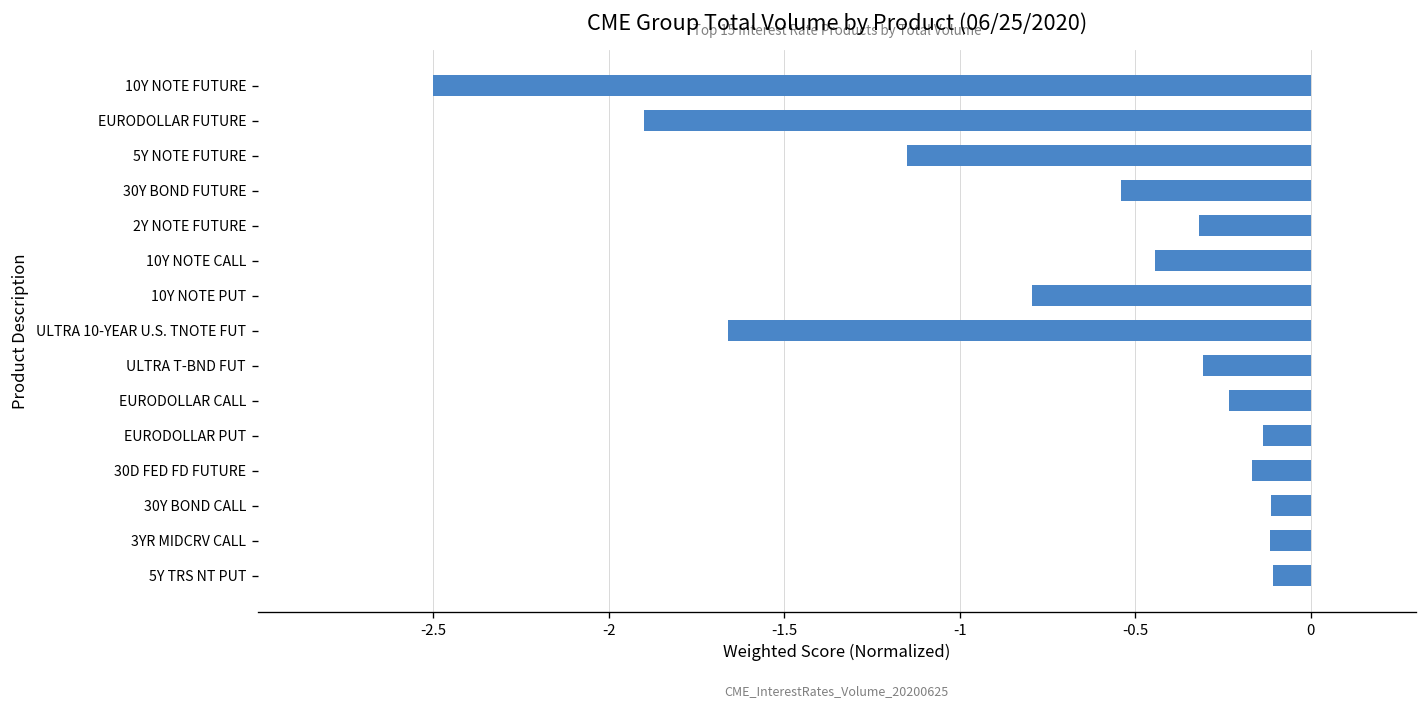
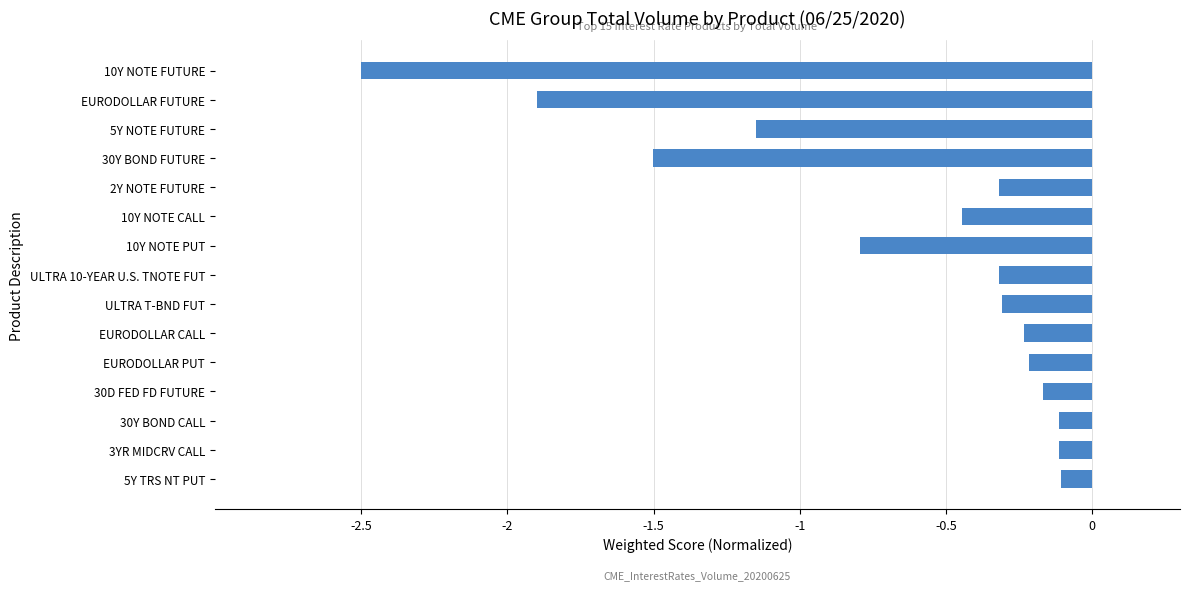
30Y BOND FUTURE: -0.54 -> -1.50
ULTRA 10-YEAR U.S. TNOTE FUT: -1.66 -> -0.32
EURODOLLAR PUT: -0.14 -> -0.21
